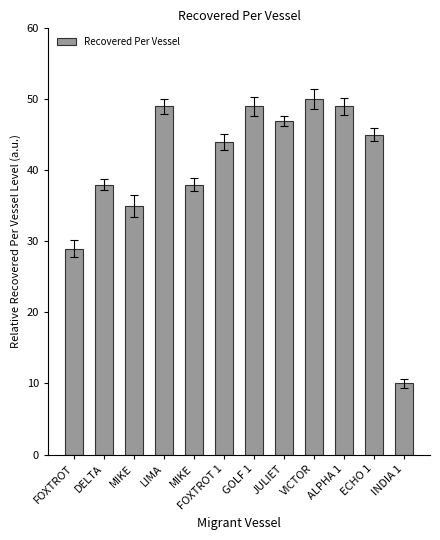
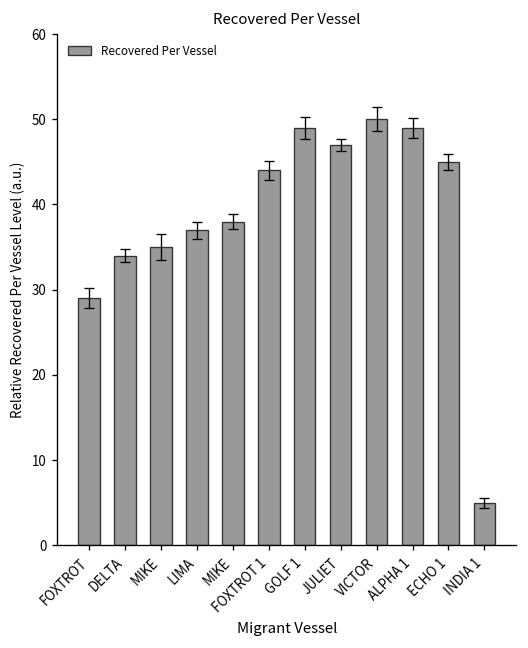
Recovered Per Vessel, DELTA: 38 -> 34
Recovered Per Vessel, LIMA: 49 -> 37
Recovered Per Vessel, INDIA 1: 10 -> 5
